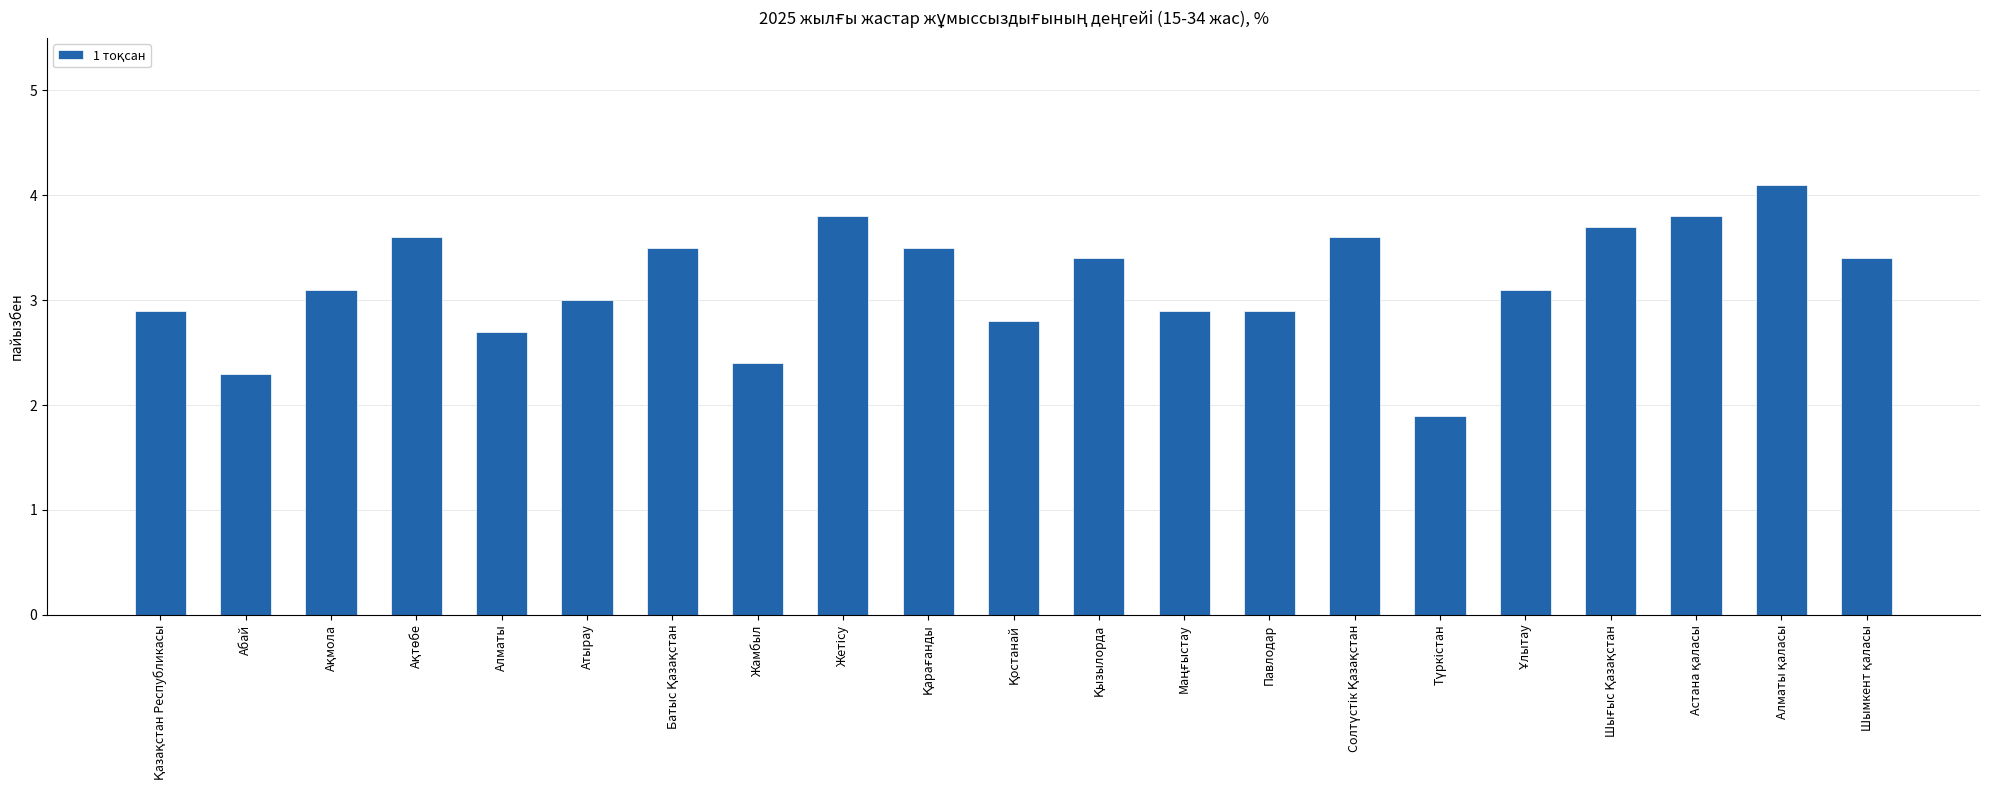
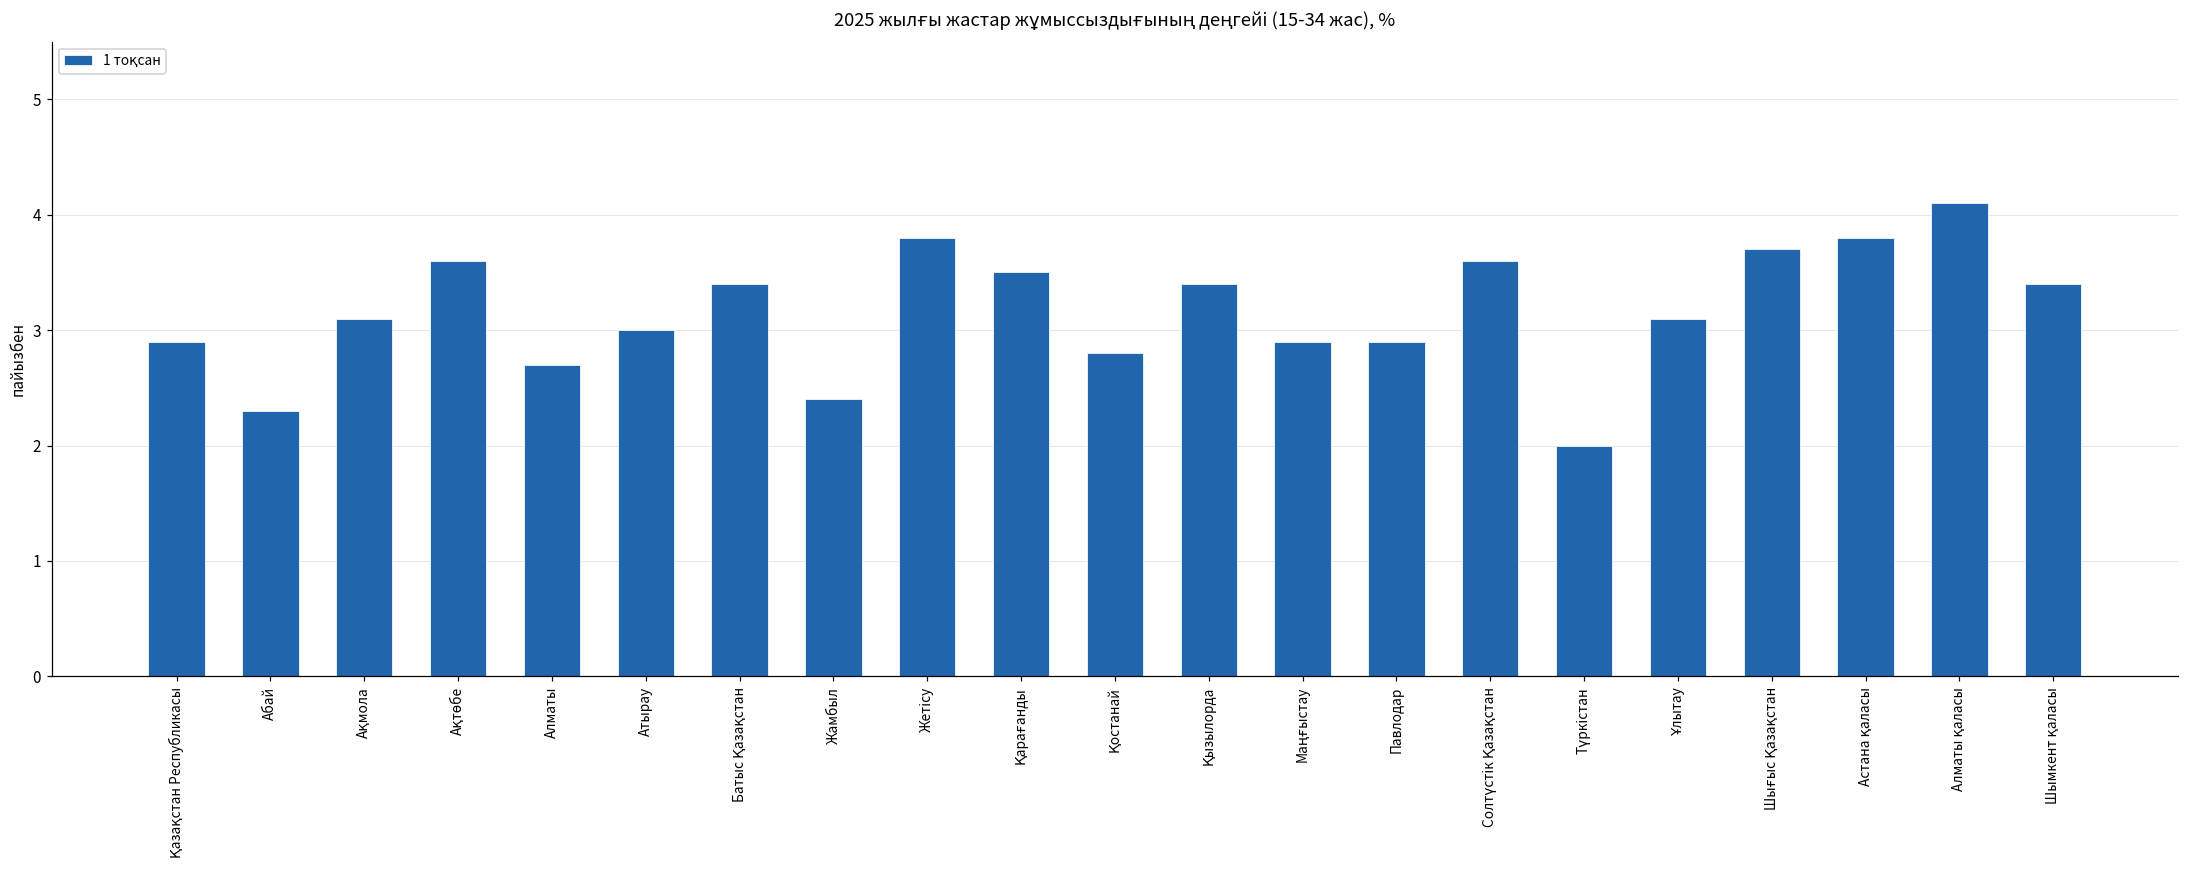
Батыс Қазақстан: 3.5 -> 3.4
Түркістан: 1.9 -> 2.0
